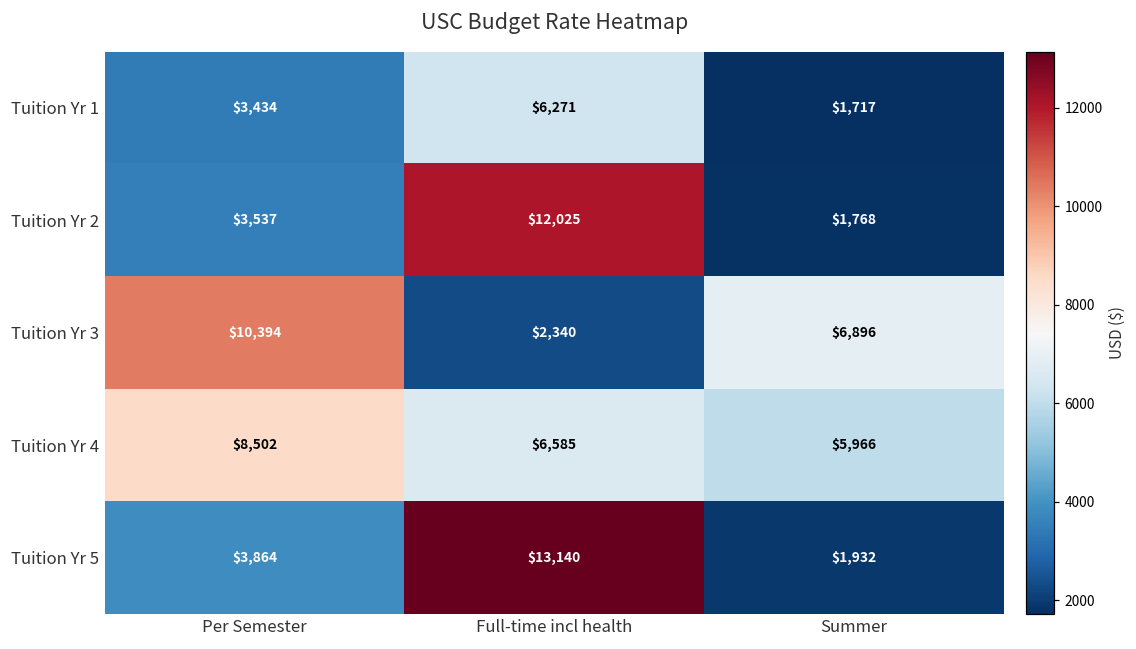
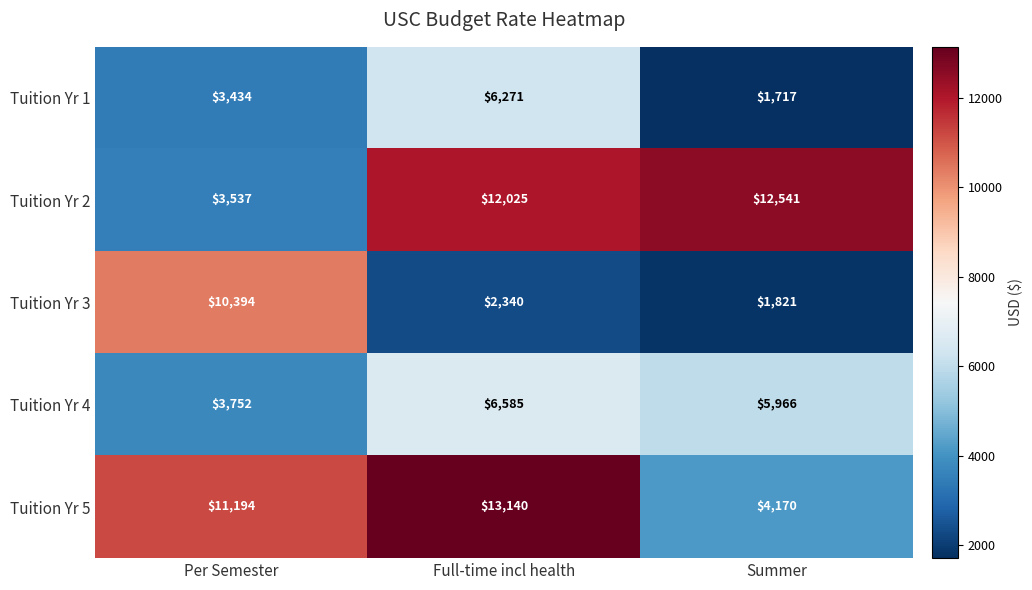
Tuition Yr 2, Summer: $1,768 -> $12,541
Tuition Yr 3, Summer: $6,896 -> $1,821
Tuition Yr 4, Per Semester: $8,502 -> $3,752
Tuition Yr 5, Per Semester: $3,864 -> $11,194
Tuition Yr 5, Summer: $1,932 -> $4,170
